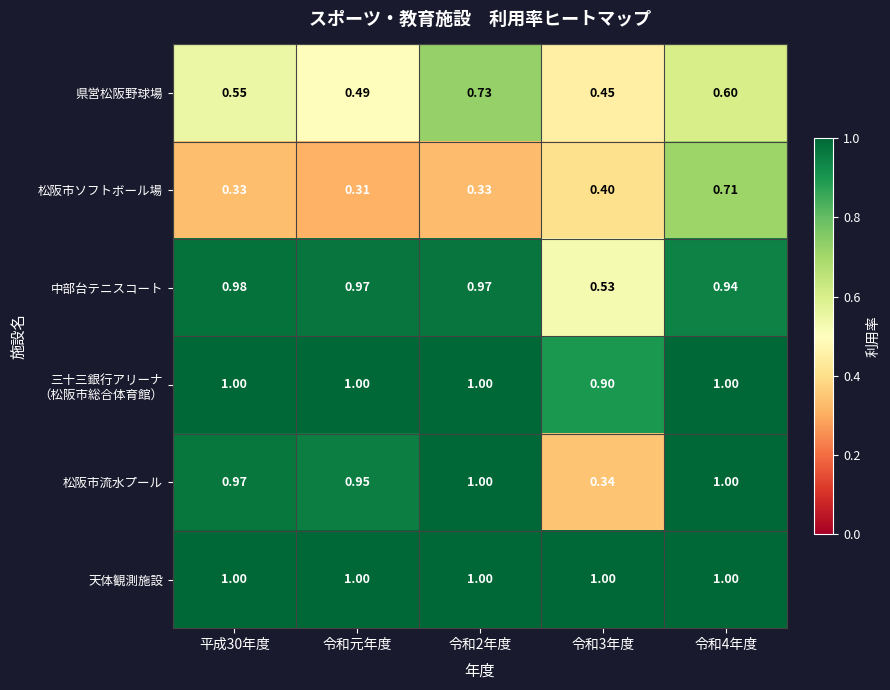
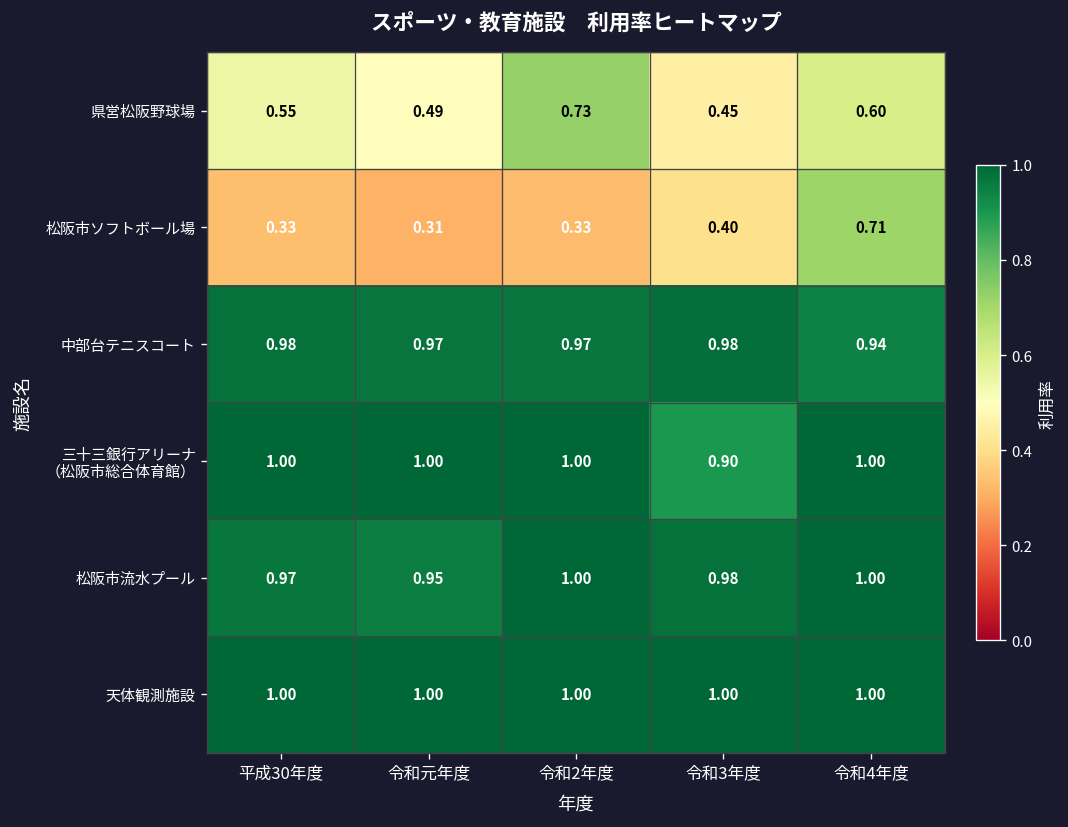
中部台テニスコート, 令和3年度: 0.53 -> 0.98
松阪市流水プール, 令和3年度: 0.34 -> 0.98
